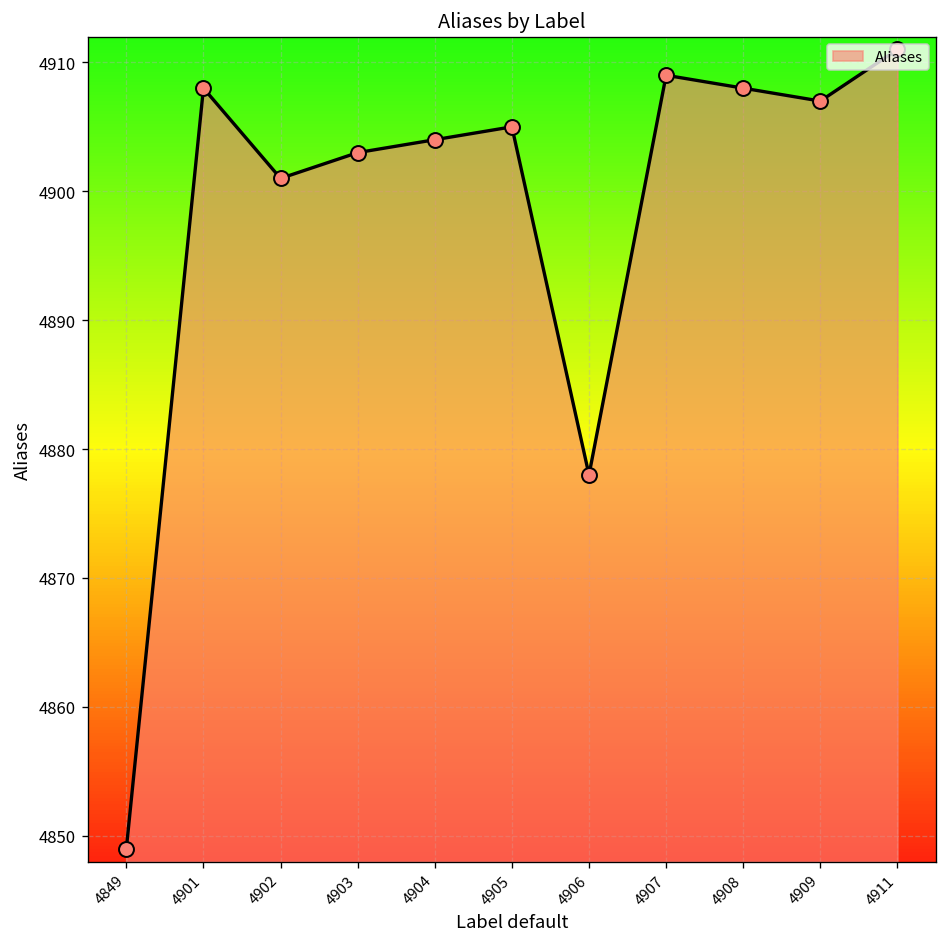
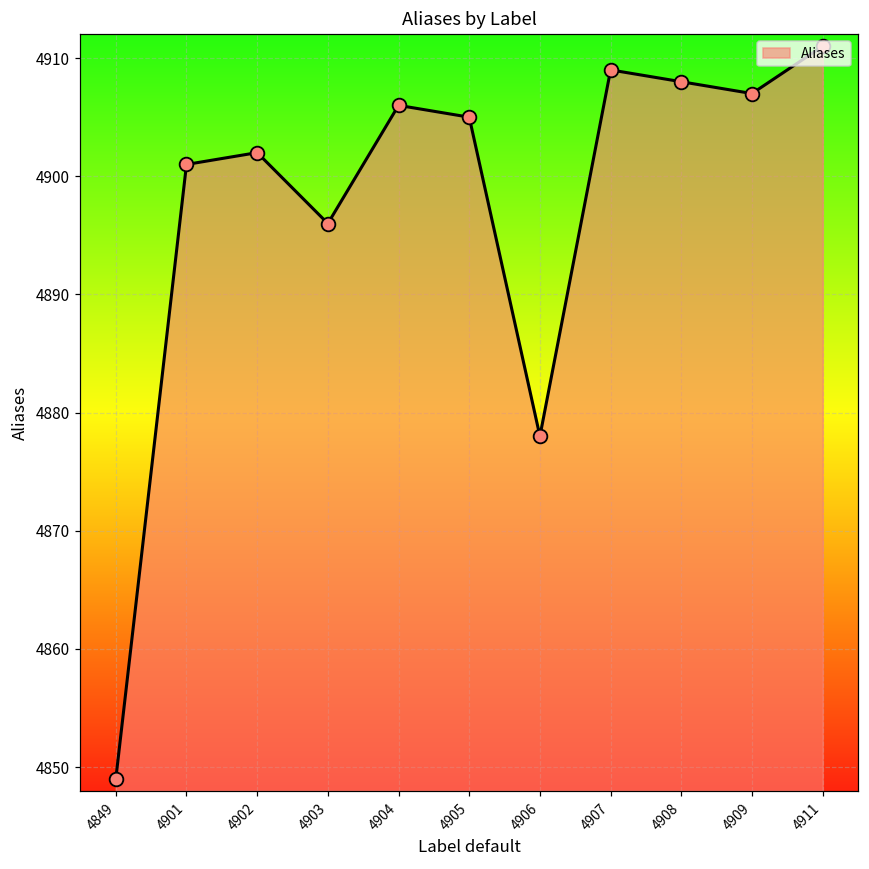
4901: 4908 -> 4901
4902: 4901 -> 4902
4903: 4903 -> 4896
4904: 4904 -> 4906
